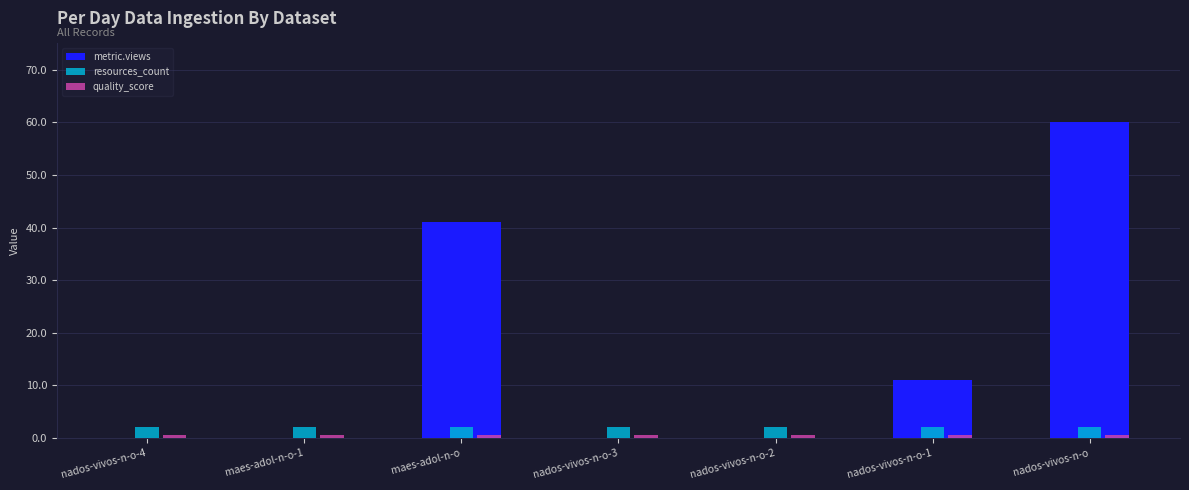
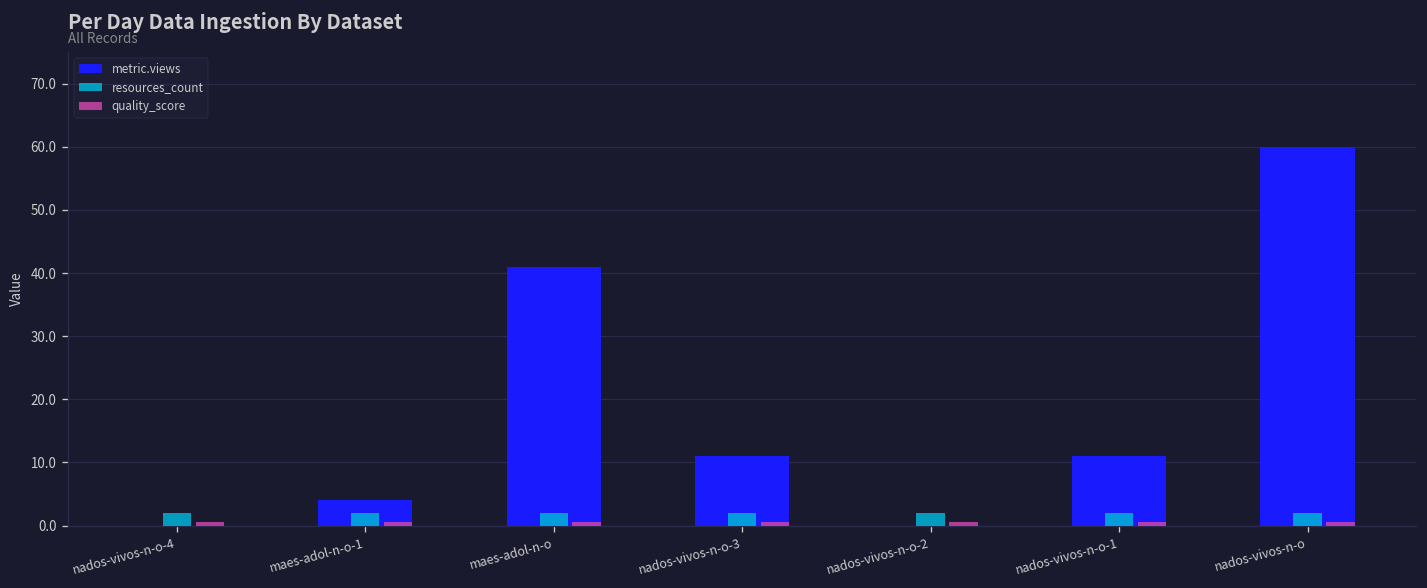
metric.views, maes-adol-n-o-1: 0 -> 4
metric.views, nados-vivos-n-o-3: 0 -> 11
